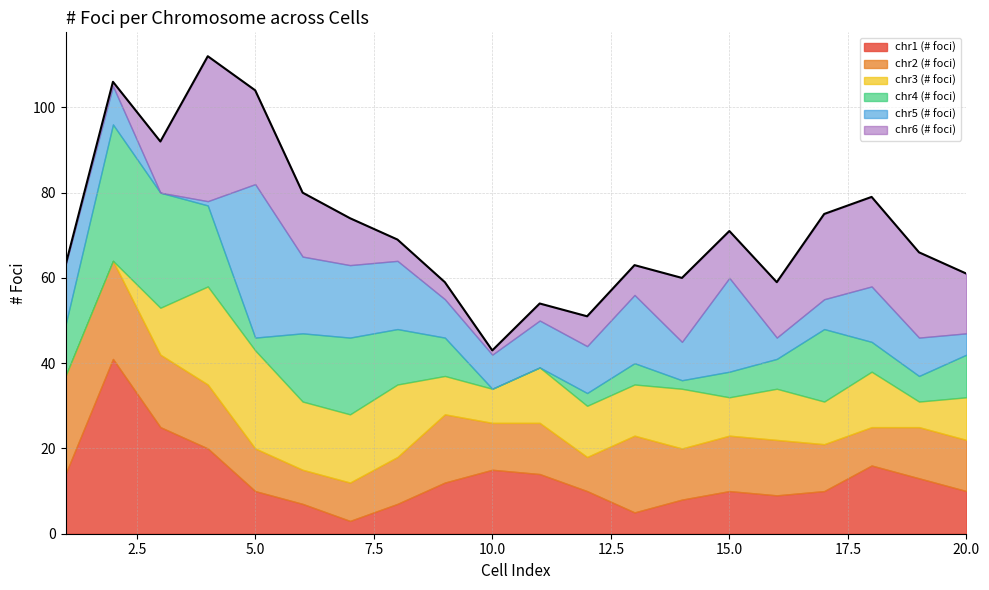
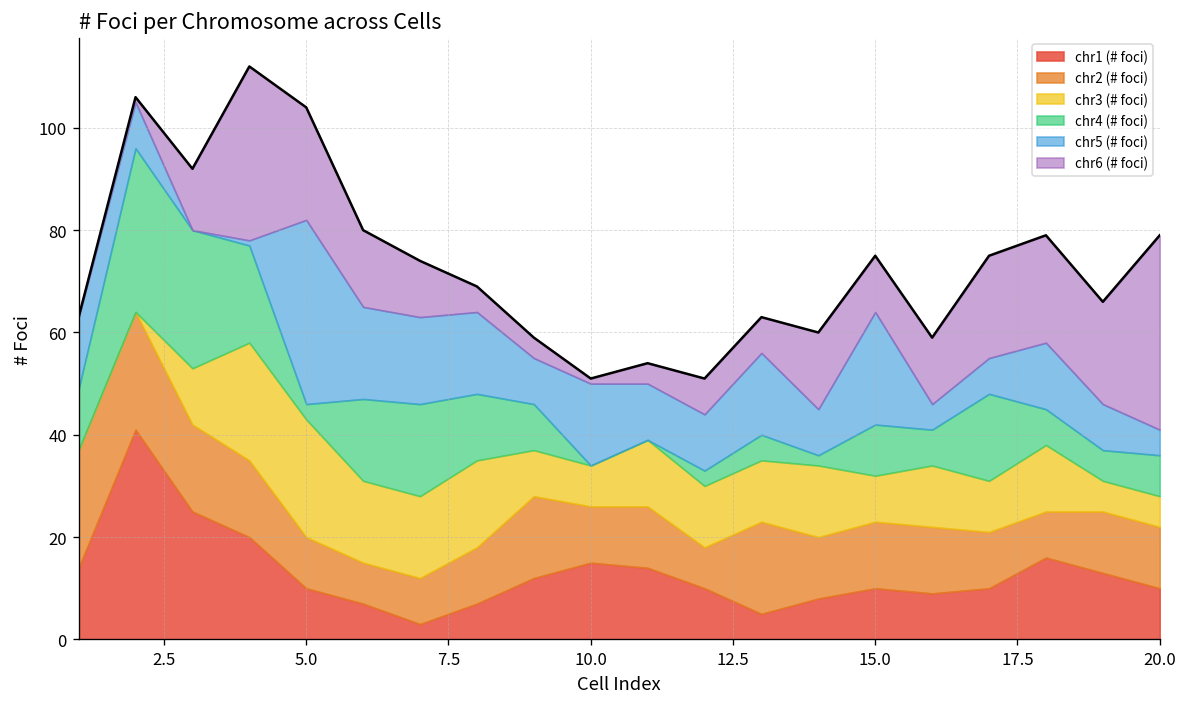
chr5 (# foci), 10.0: 8 -> 16
chr4 (# foci), 15.0: 6 -> 10
chr3 (# foci), 20.0: 10 -> 6
chr4 (# foci), 20.0: 10 -> 8
chr6 (# foci), 20.0: 14 -> 38
